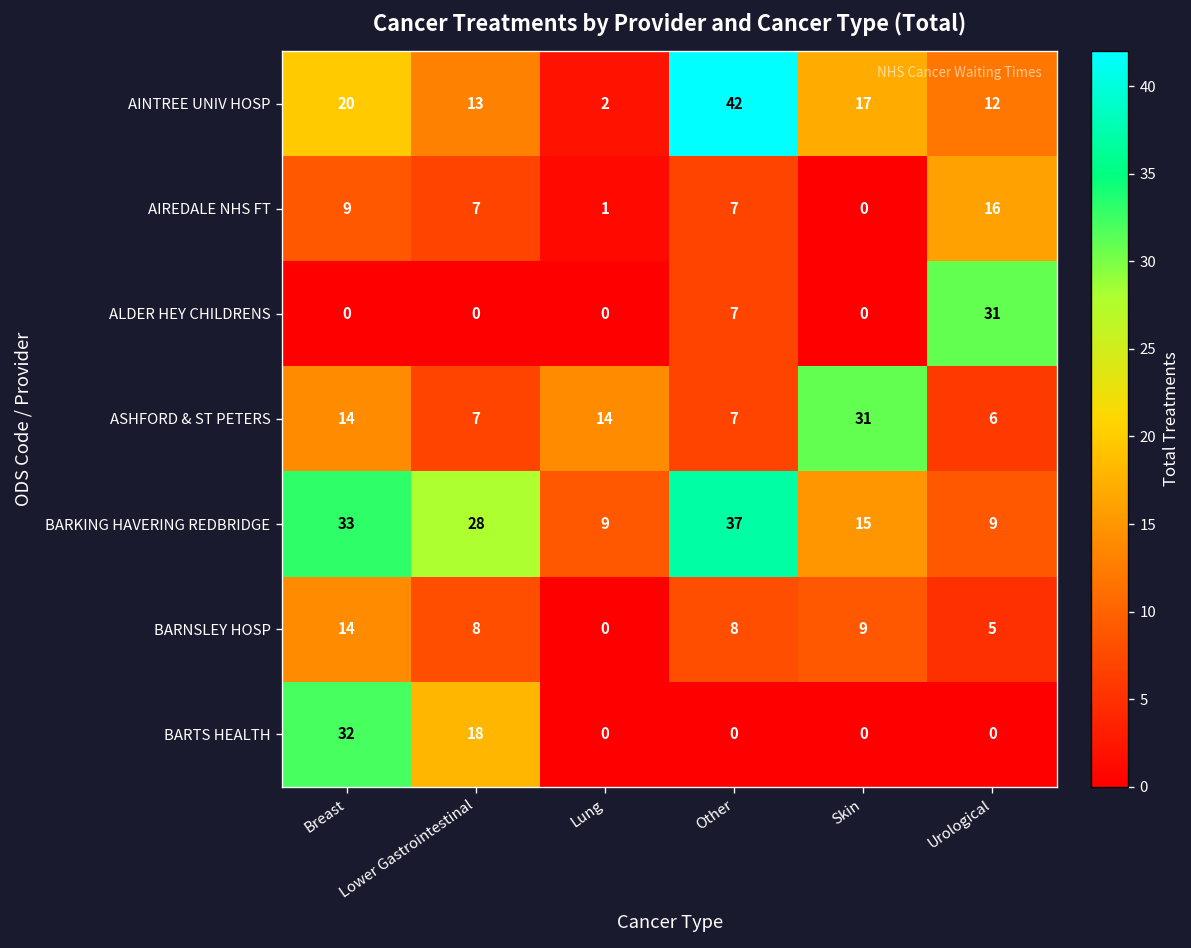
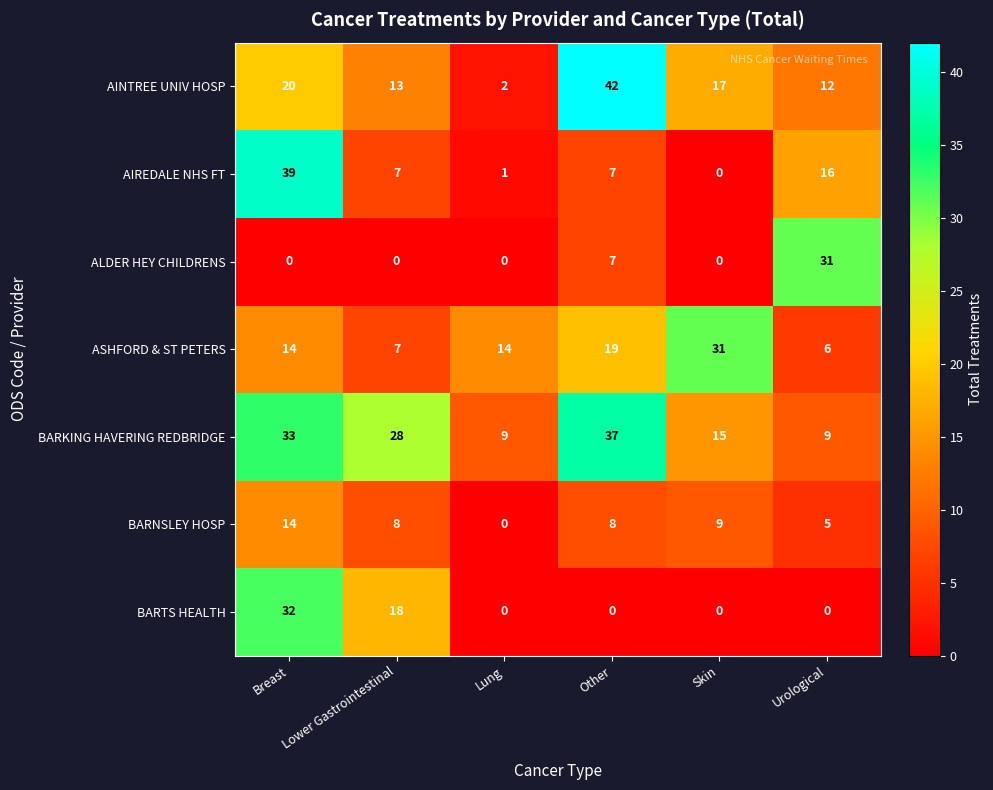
AIREDALE NHS FT, Breast: 9 -> 39
ASHFORD & ST PETERS, Other: 7 -> 19
